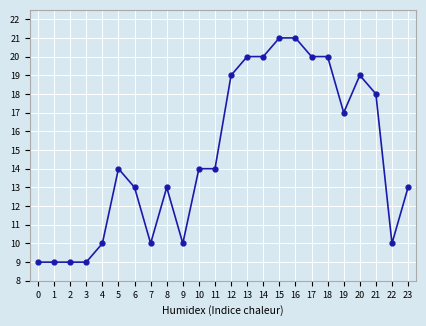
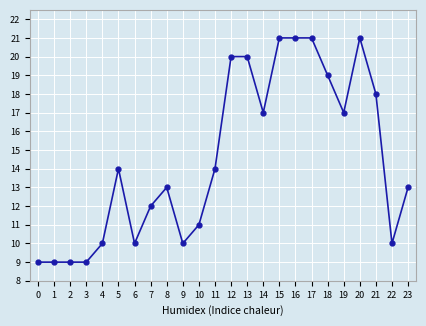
6: 13 -> 10
7: 10 -> 12
10: 14 -> 11
12: 19 -> 20
14: 20 -> 17
17: 20 -> 21
18: 20 -> 19
20: 19 -> 21
